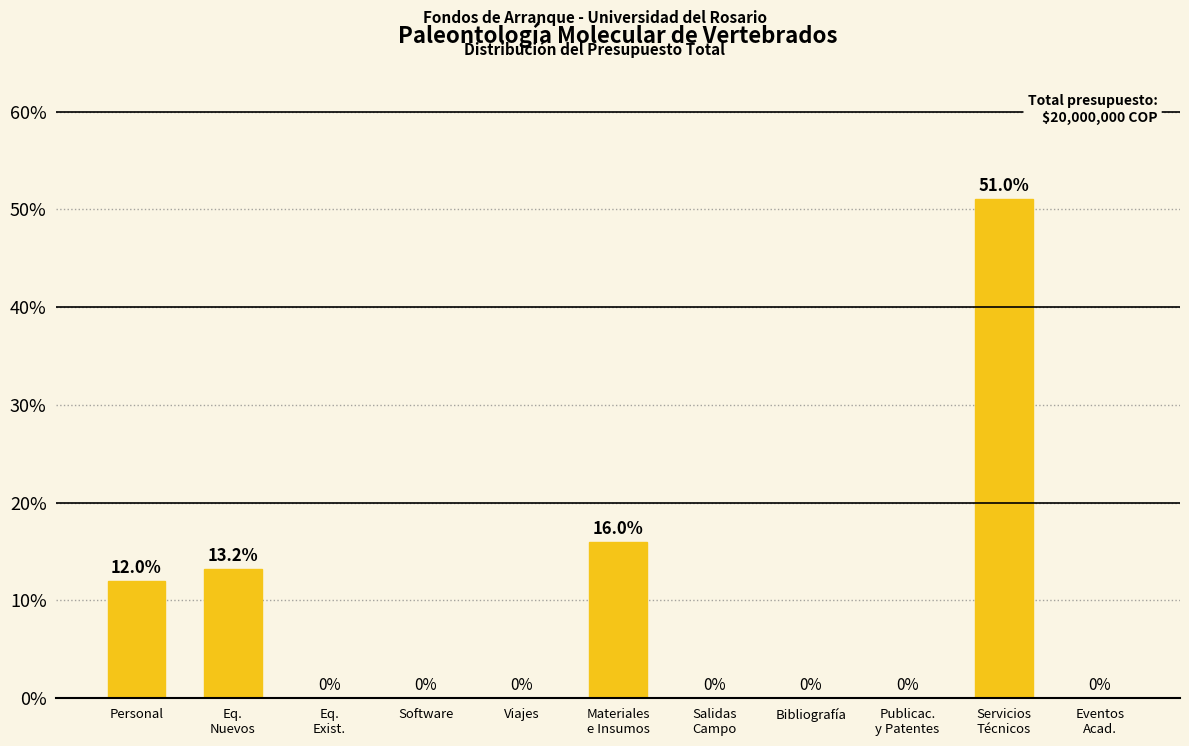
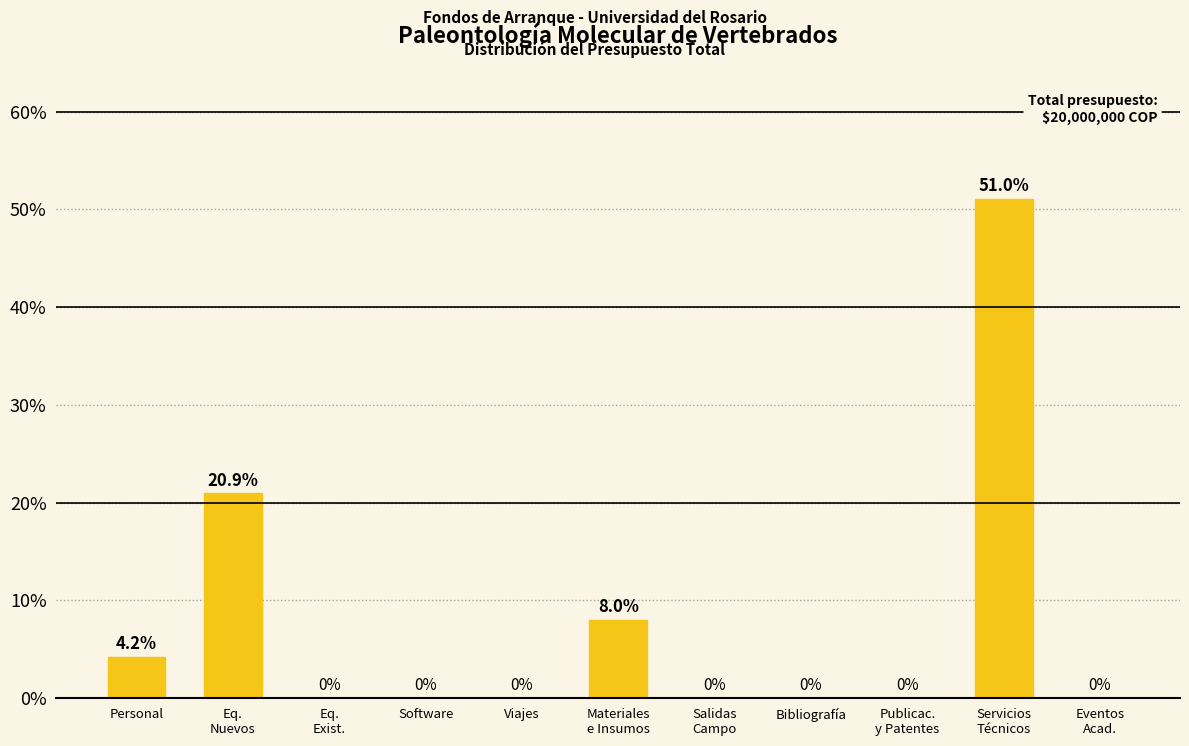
Personal: 12.0% -> 4.2%
Eq. Nuevos: 13.2% -> 20.9%
Materiales e Insumos: 16.0% -> 8.0%
